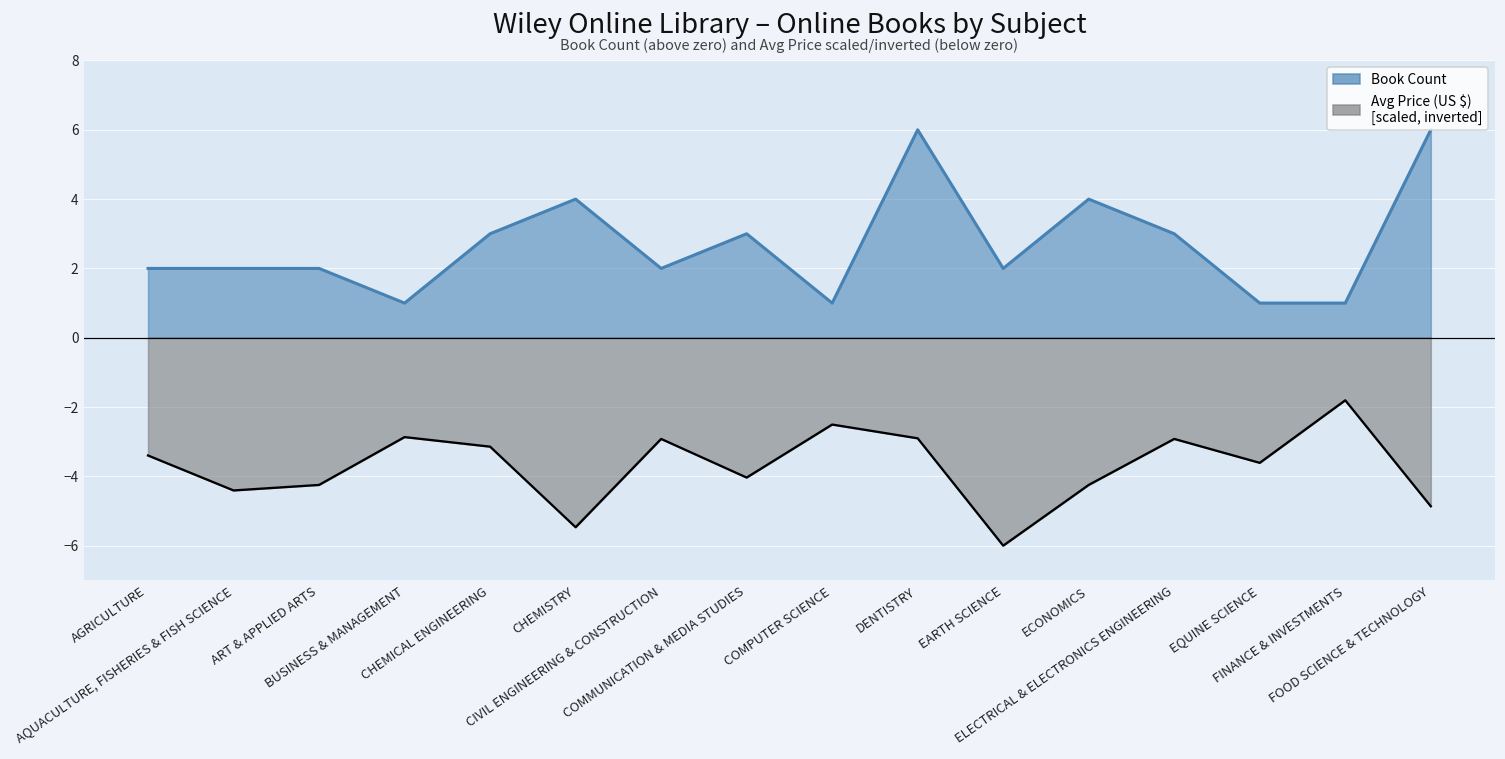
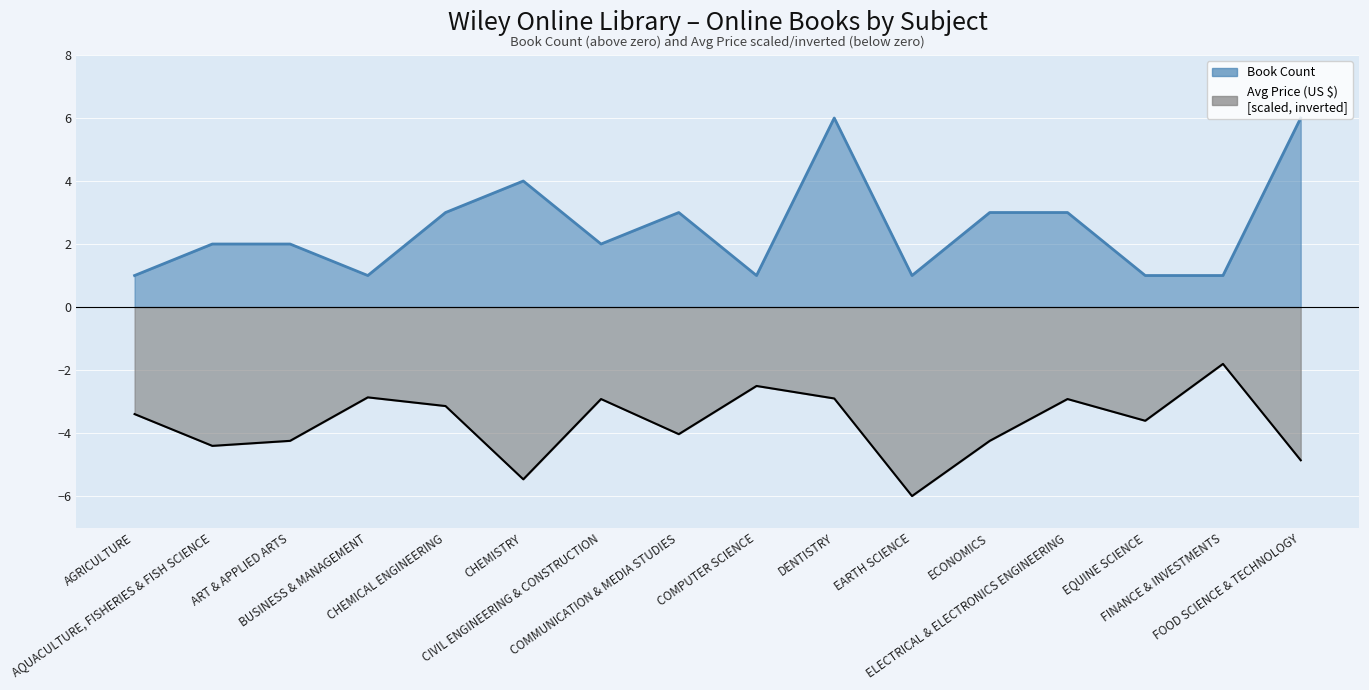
Book Count, AGRICULTURE: 2 -> 1
Book Count, EARTH SCIENCE: 2 -> 1
Book Count, ECONOMICS: 4 -> 3
